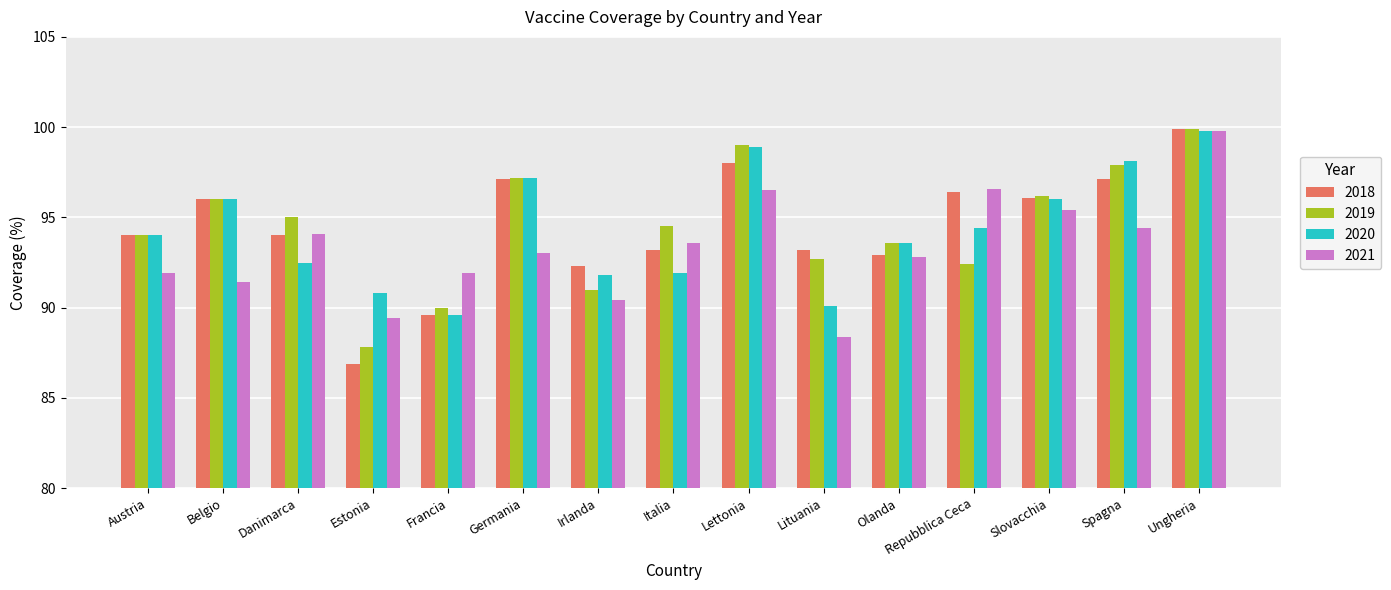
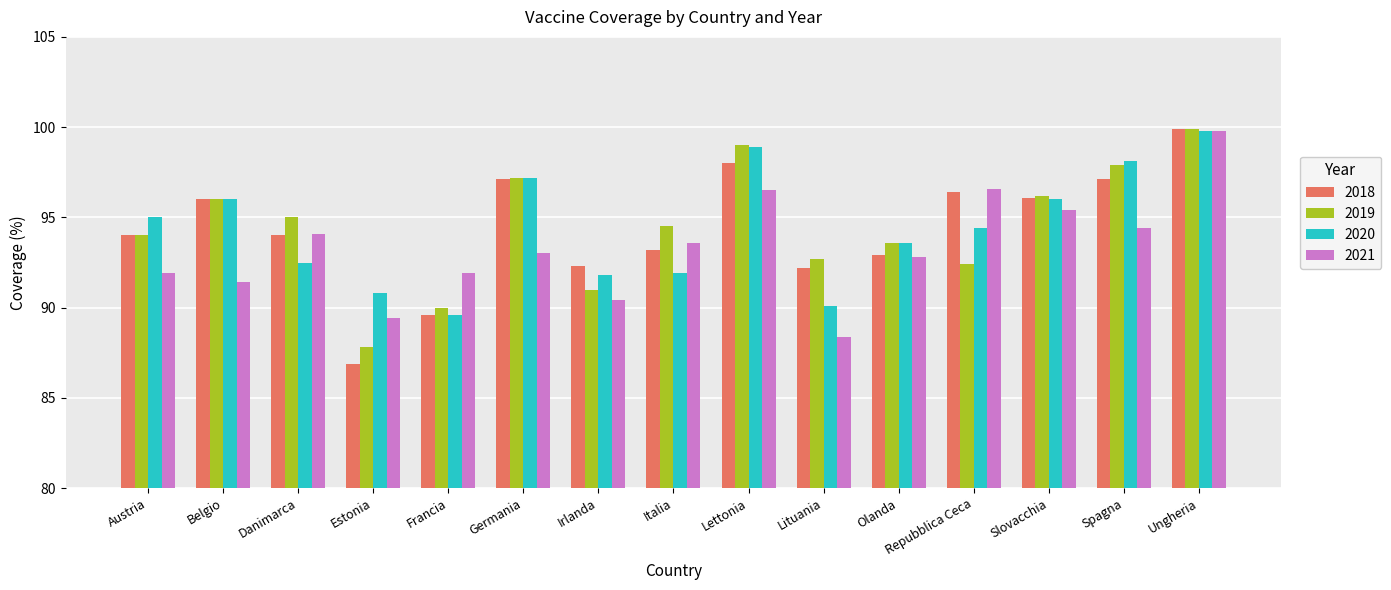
2020, Austria: 94 -> 95
2018, Lituania: 93.2 -> 92.2
